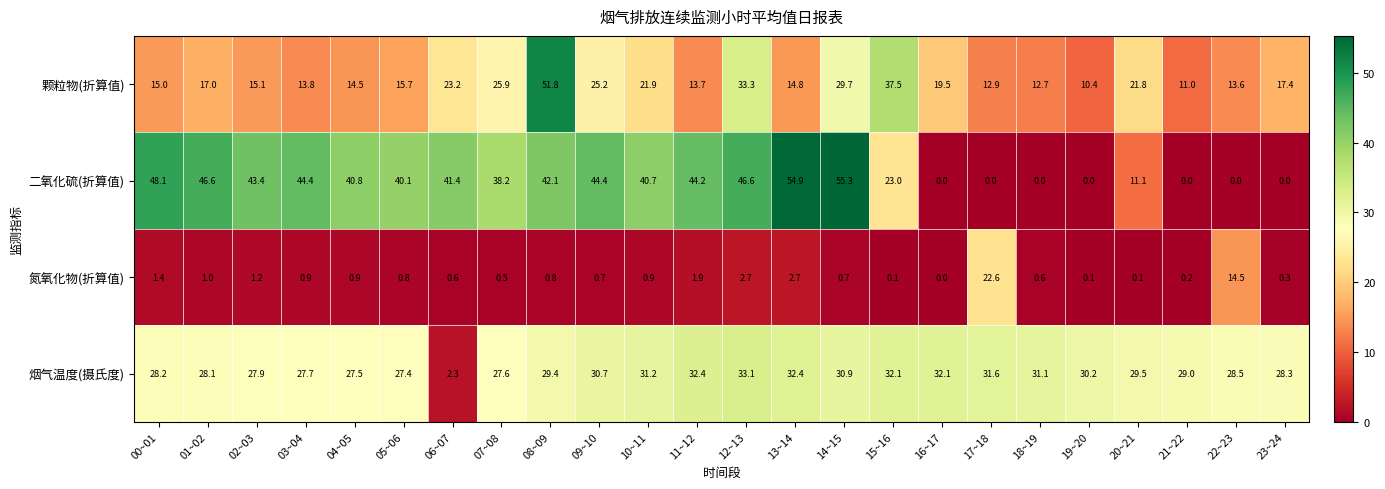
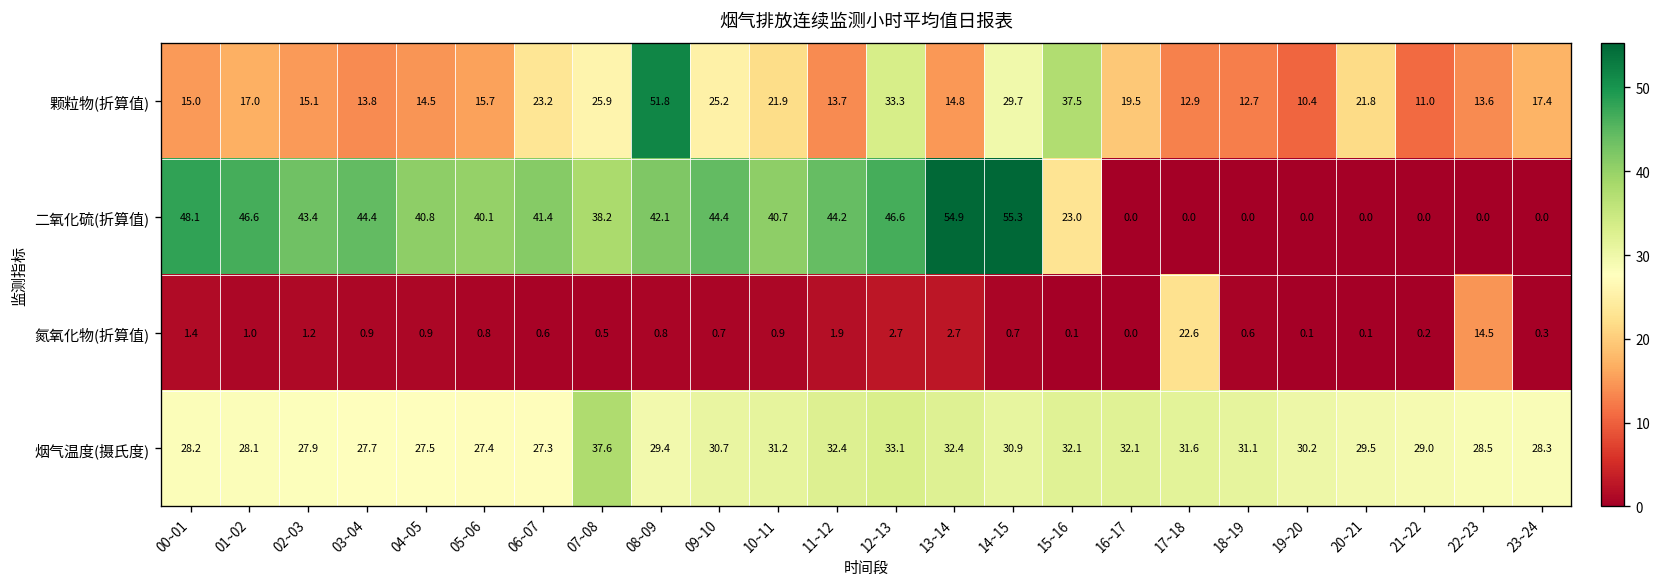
二氧化硫(折算值), 20~21: 11.1 -> 0.0
烟气温度(摄氏度), 06~07: 2.3 -> 27.3
烟气温度(摄氏度), 07~08: 27.6 -> 37.6
